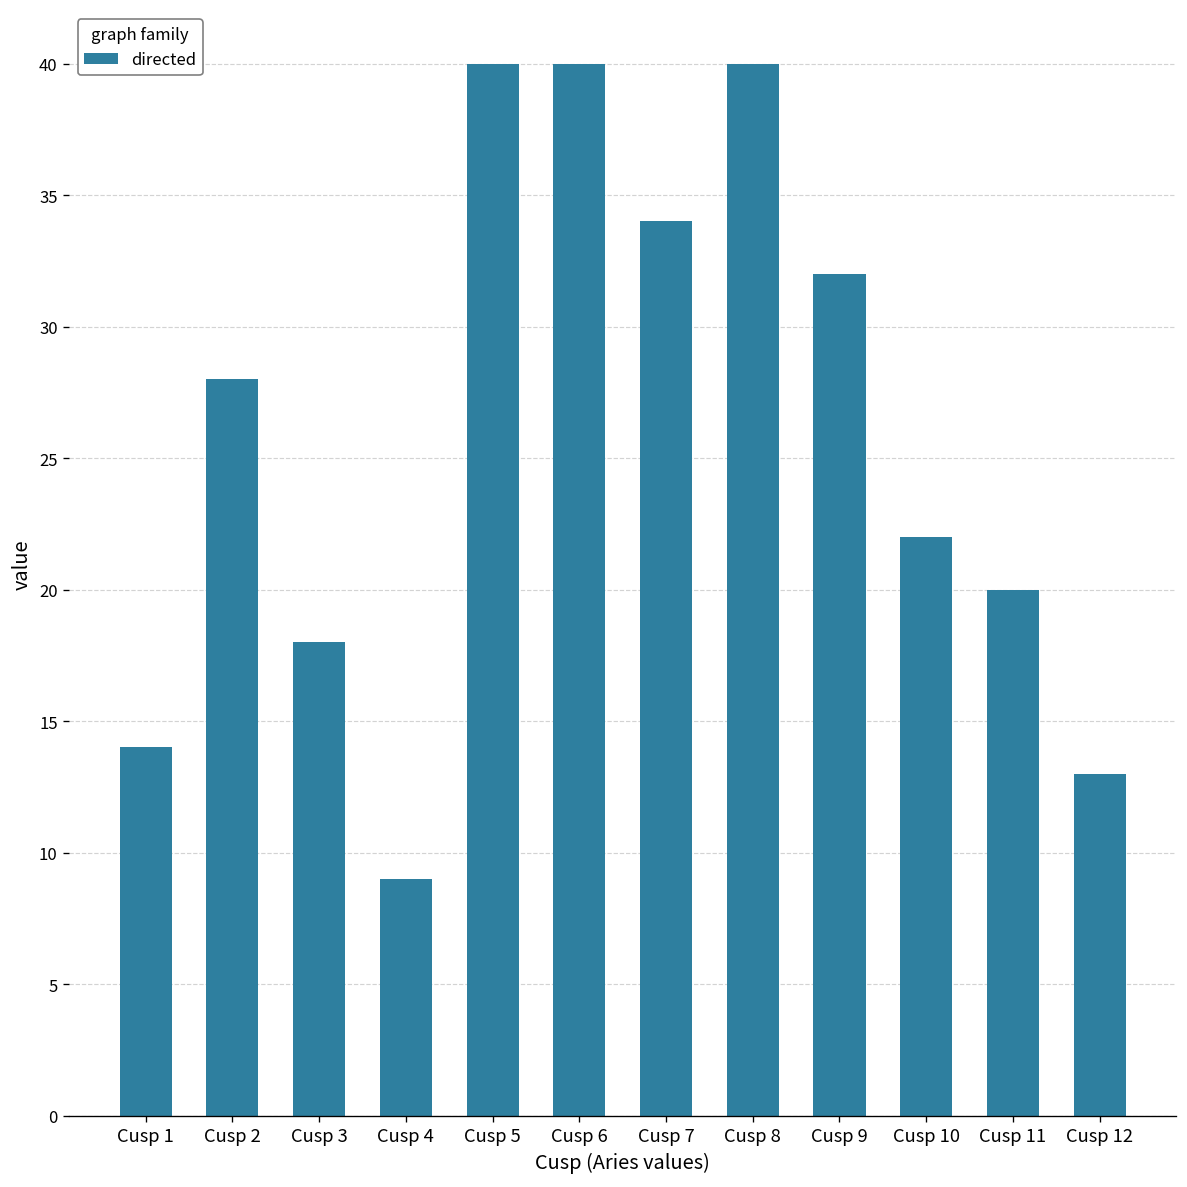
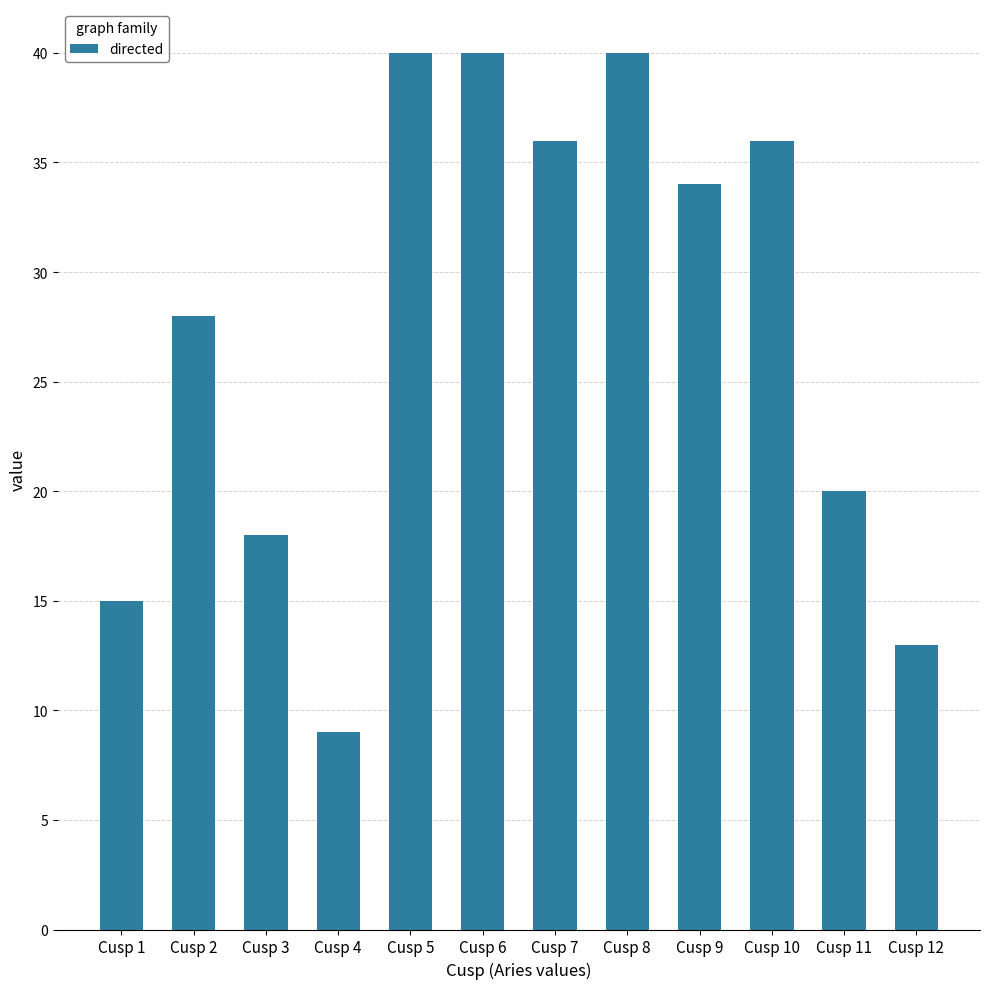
Cusp 1: 14 -> 15
Cusp 7: 34 -> 36
Cusp 9: 32 -> 34
Cusp 10: 22 -> 36
